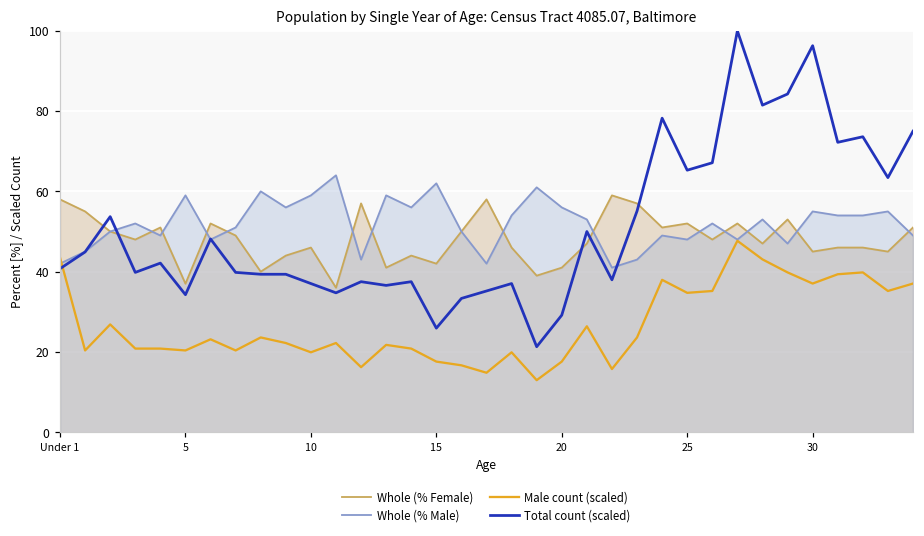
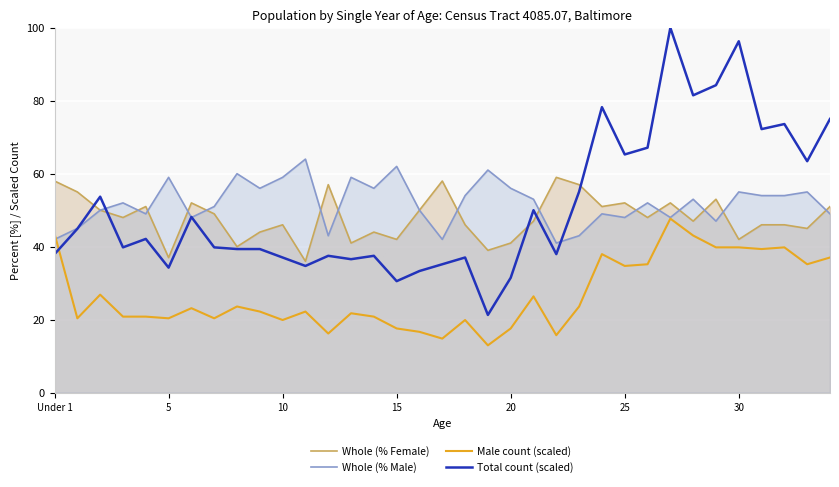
Total count (scaled), Under 1: 41 -> 38
Total count (scaled), 15: 26 -> 31
Total count (scaled), 20: 29 -> 31
Whole (% Female), 30: 45 -> 42
Male count (scaled), 30: 37 -> 40
